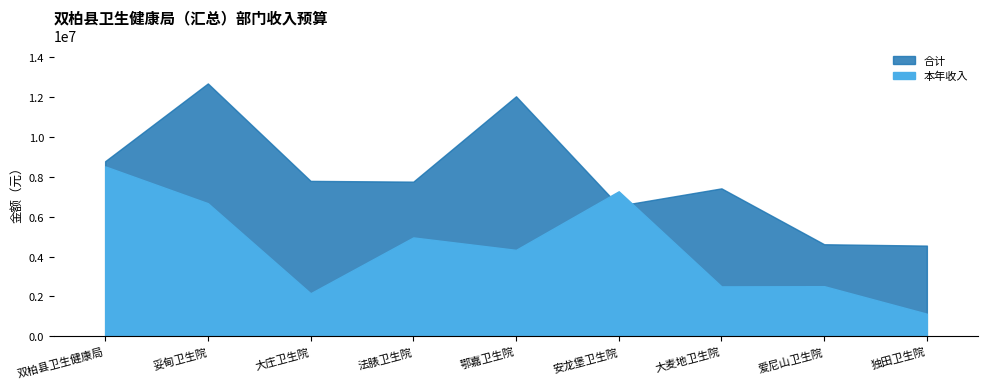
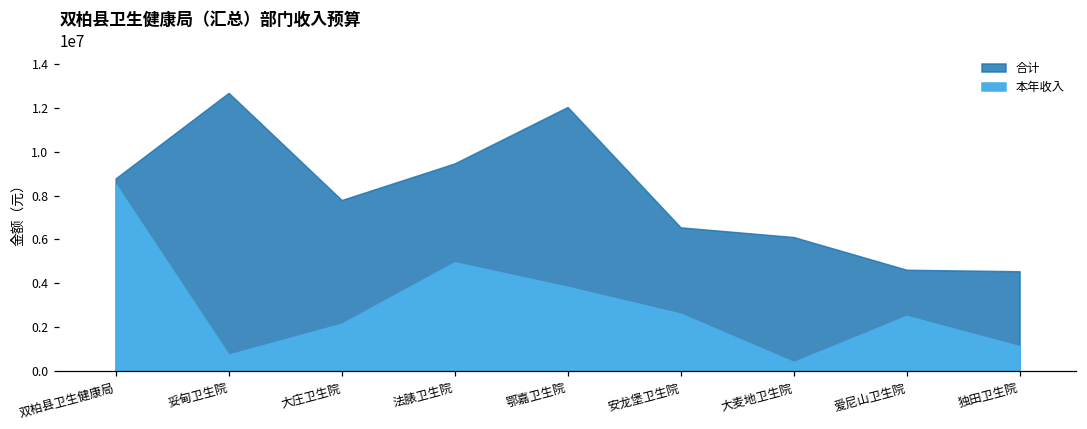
本年收入, 妥甸卫生院: 6700000 -> 800000
合计, 法脿卫生院: 7800000 -> 9500000
本年收入, 鄂嘉卫生院: 4300000 -> 3800000
本年收入, 安龙堡卫生院: 7300000 -> 2600000
合计, 大麦地卫生院: 7400000 -> 6100000
本年收入, 大麦地卫生院: 2500000 -> 400000
